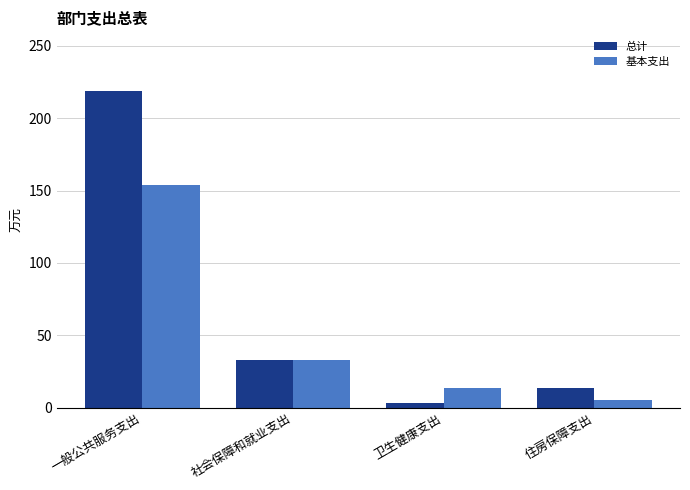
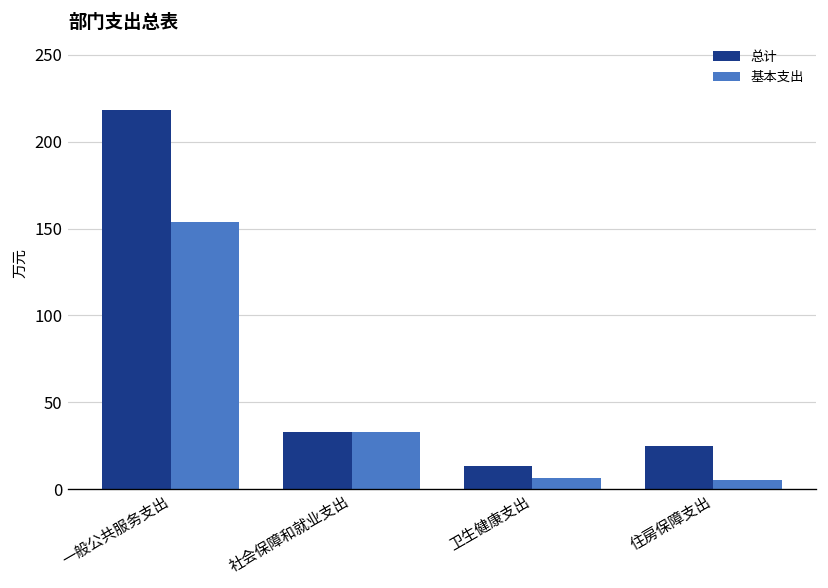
总计, 卫生健康支出: 3 -> 13
基本支出, 卫生健康支出: 13 -> 7
总计, 住房保障支出: 14 -> 25
